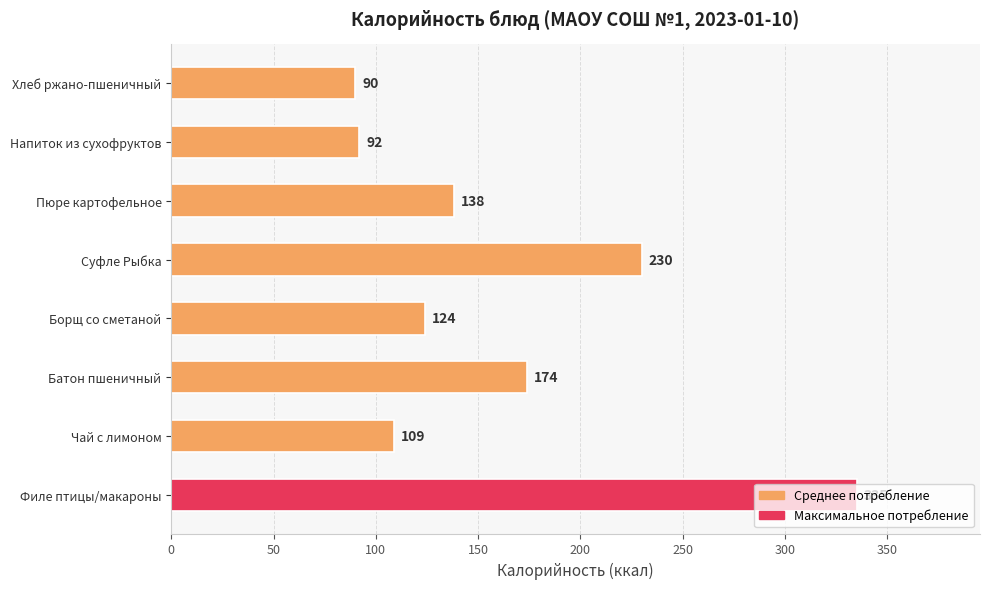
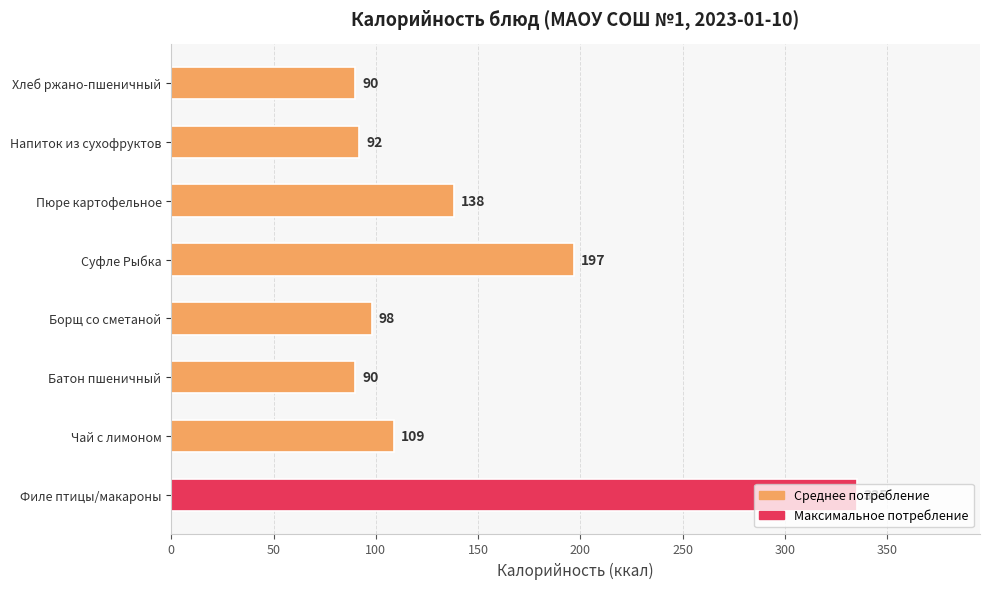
Суфле Рыбка: 230 -> 197
Борщ со сметаной: 124 -> 98
Батон пшеничный: 174 -> 90
